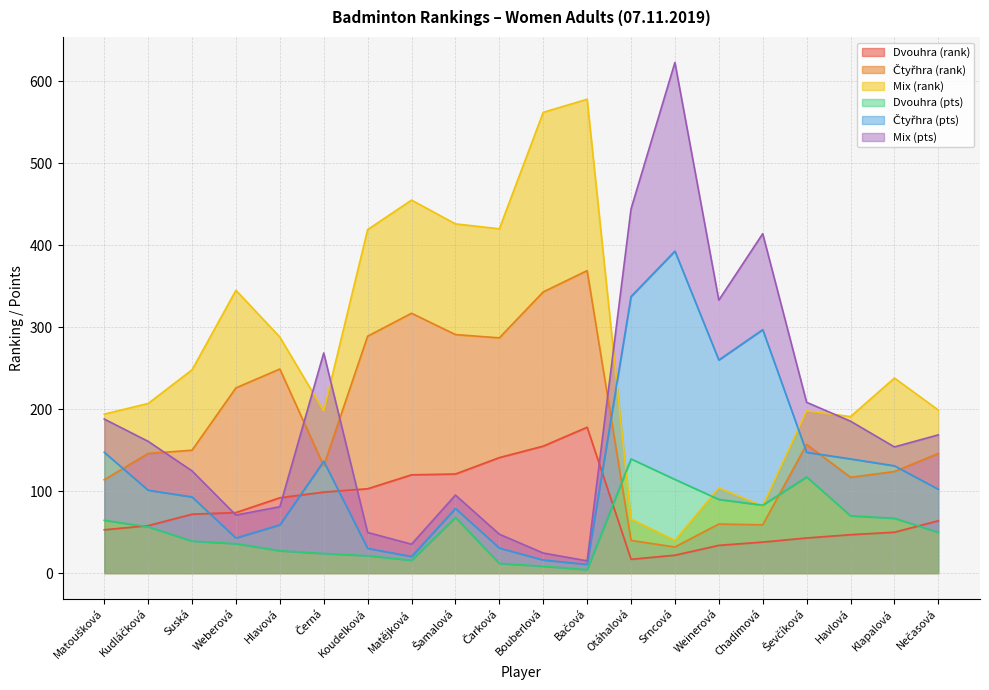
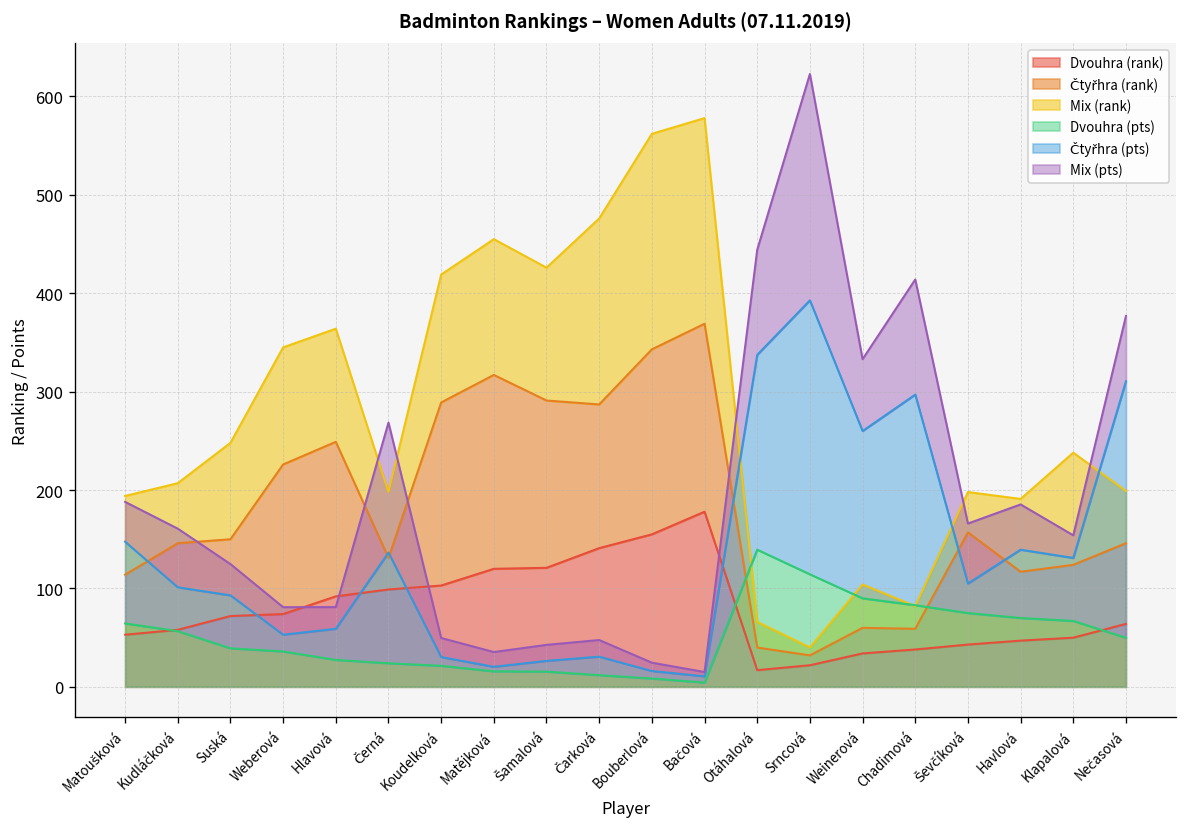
Čtyřhra (pts), Weberová: 10 -> 20
Mix (rank), Hlavová: 40 -> 120
Dvouhra (pts), Šamalová: 70 -> 20
Mix (rank), Čarková: 130 -> 190
Dvouhra (pts), Ševčíková: 120 -> 80
Čtyřhra (pts), Nečasová: 50 -> 260
